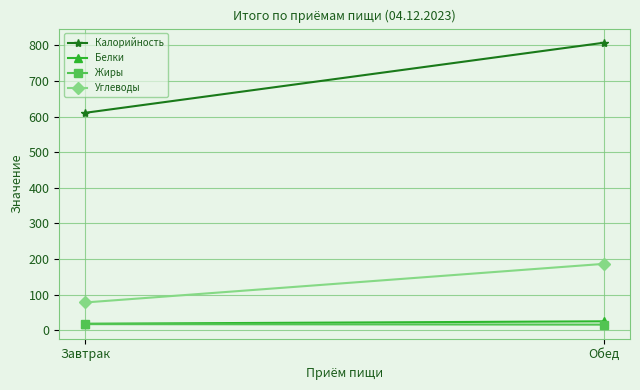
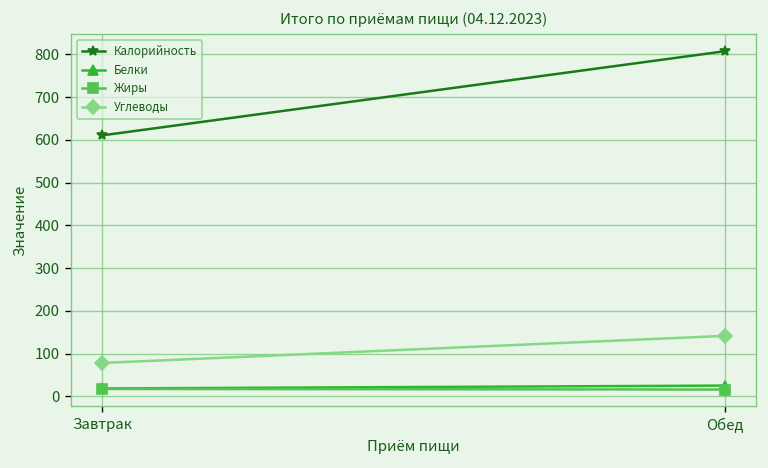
Углеводы, Обед: 190 -> 140
